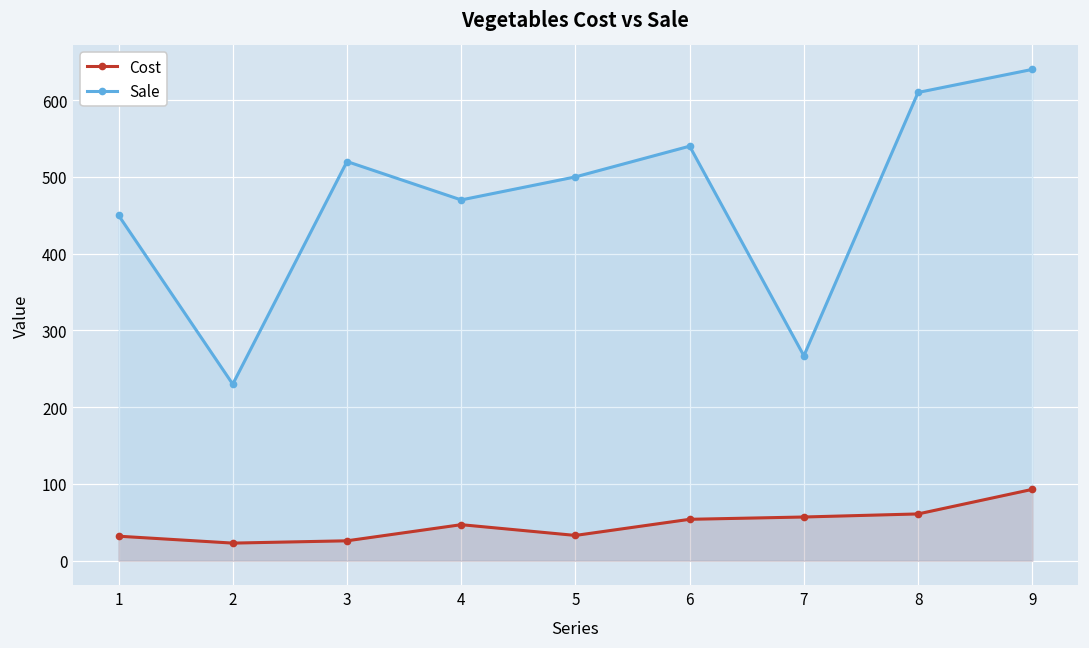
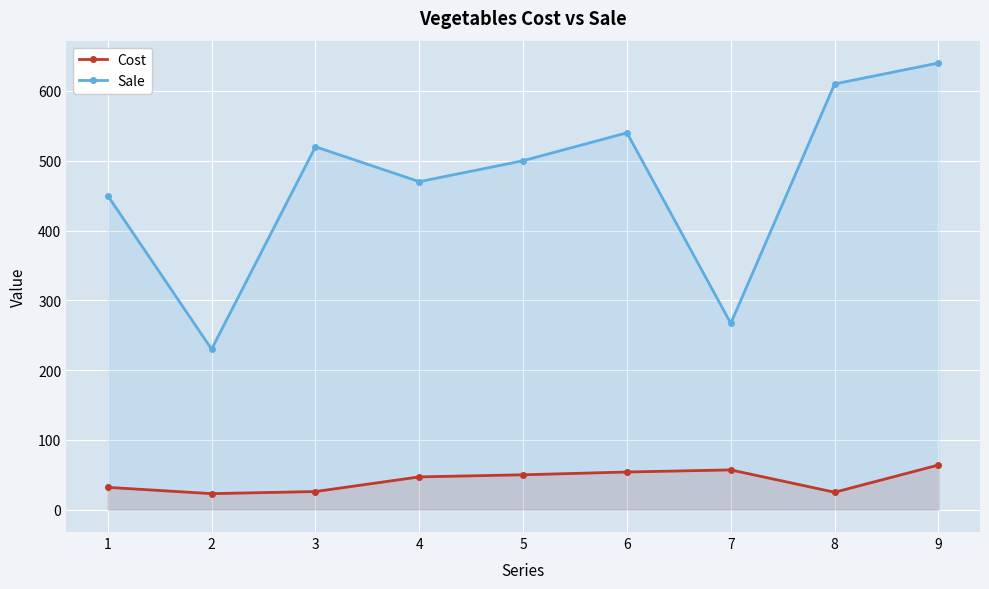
Cost, 5: 30 -> 50
Cost, 8: 60 -> 30
Cost, 9: 90 -> 60
